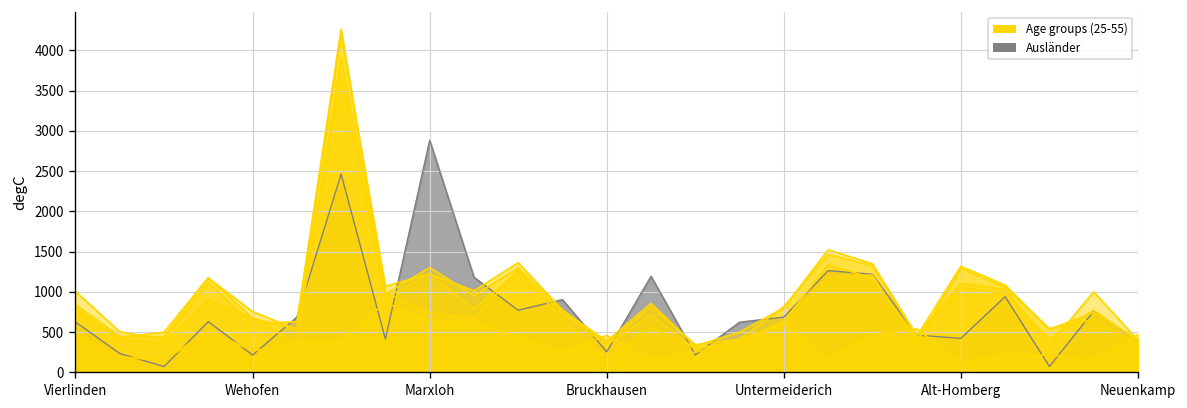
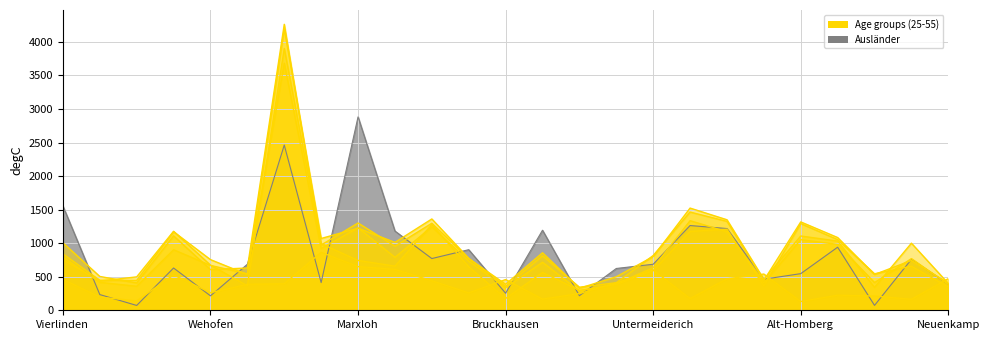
Ausländer, Vierlinden: 600 -> 1600
Ausländer, Alt-Homberg: 400 -> 500
